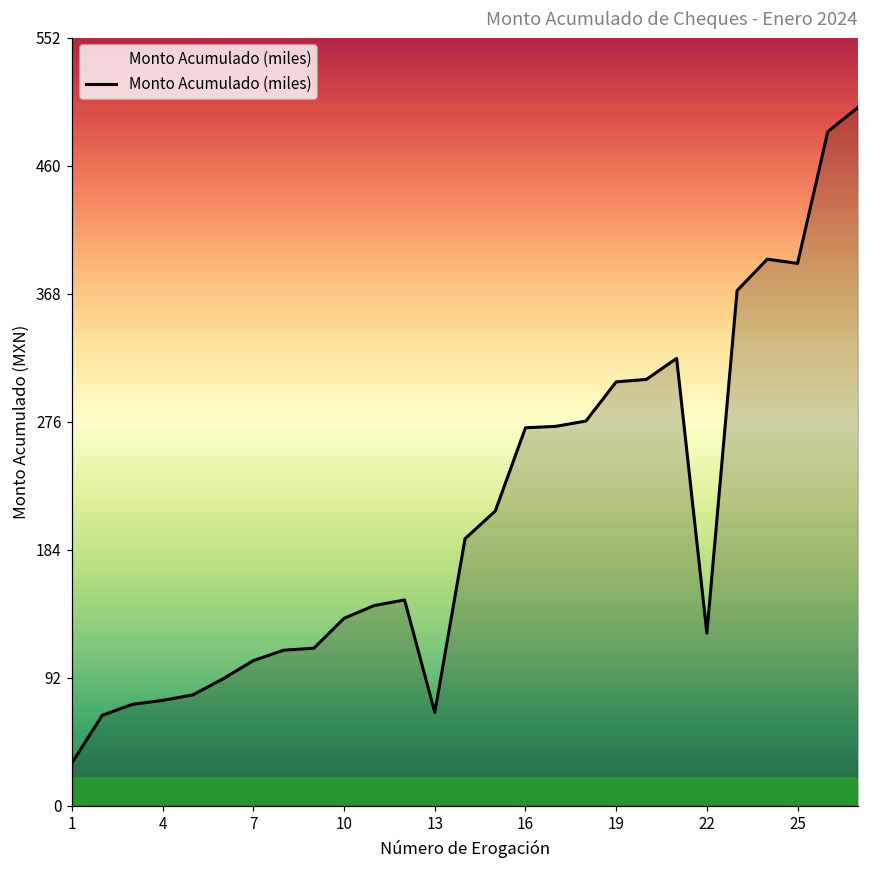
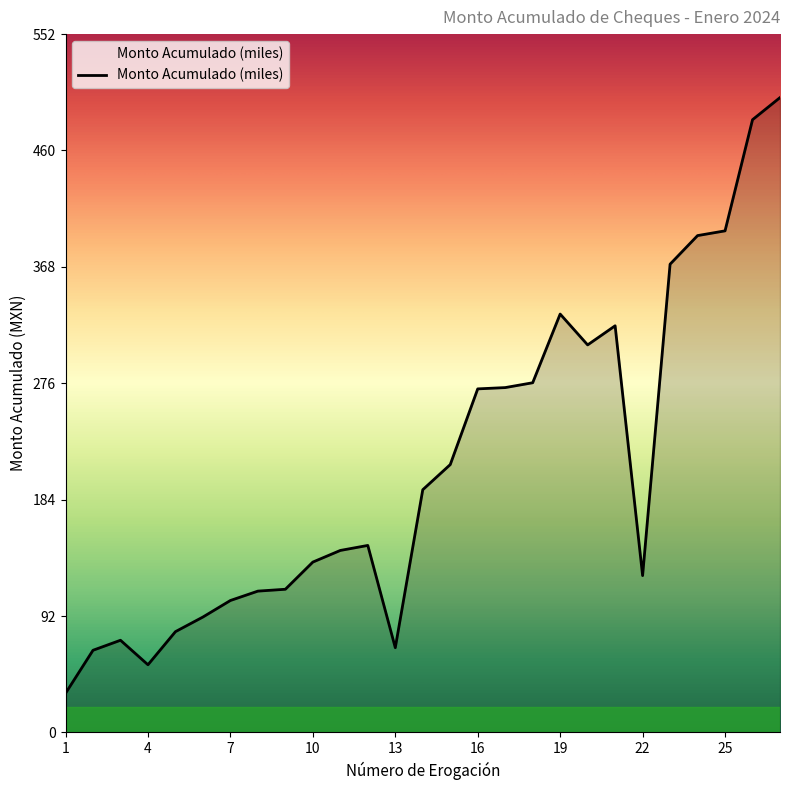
4: 76 -> 54
19: 305 -> 331
25: 390 -> 397
